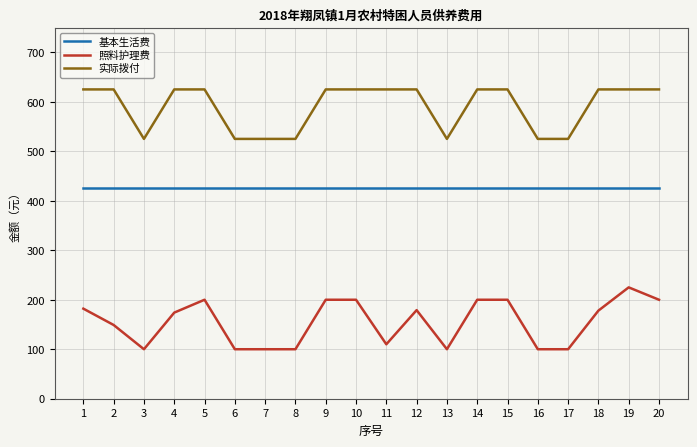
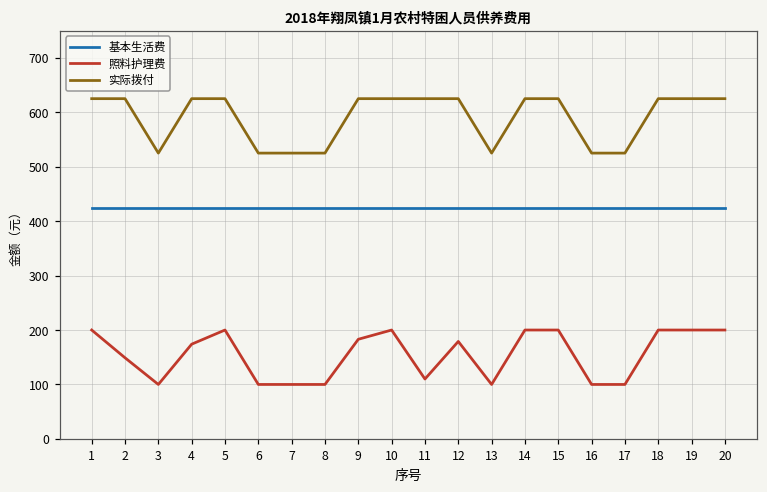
照料护理费, 1: 180 -> 200
照料护理费, 9: 200 -> 180
照料护理费, 18: 180 -> 200
照料护理费, 19: 230 -> 200
